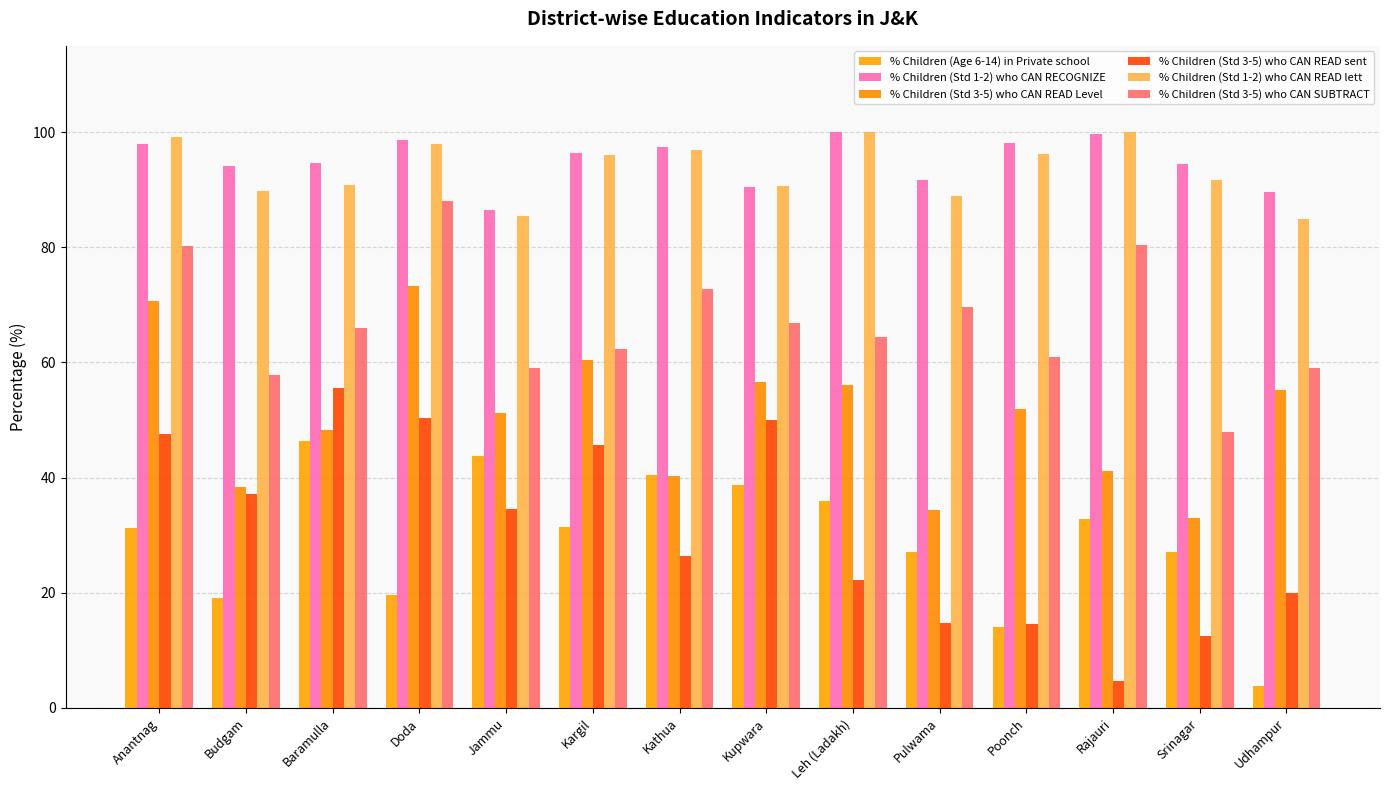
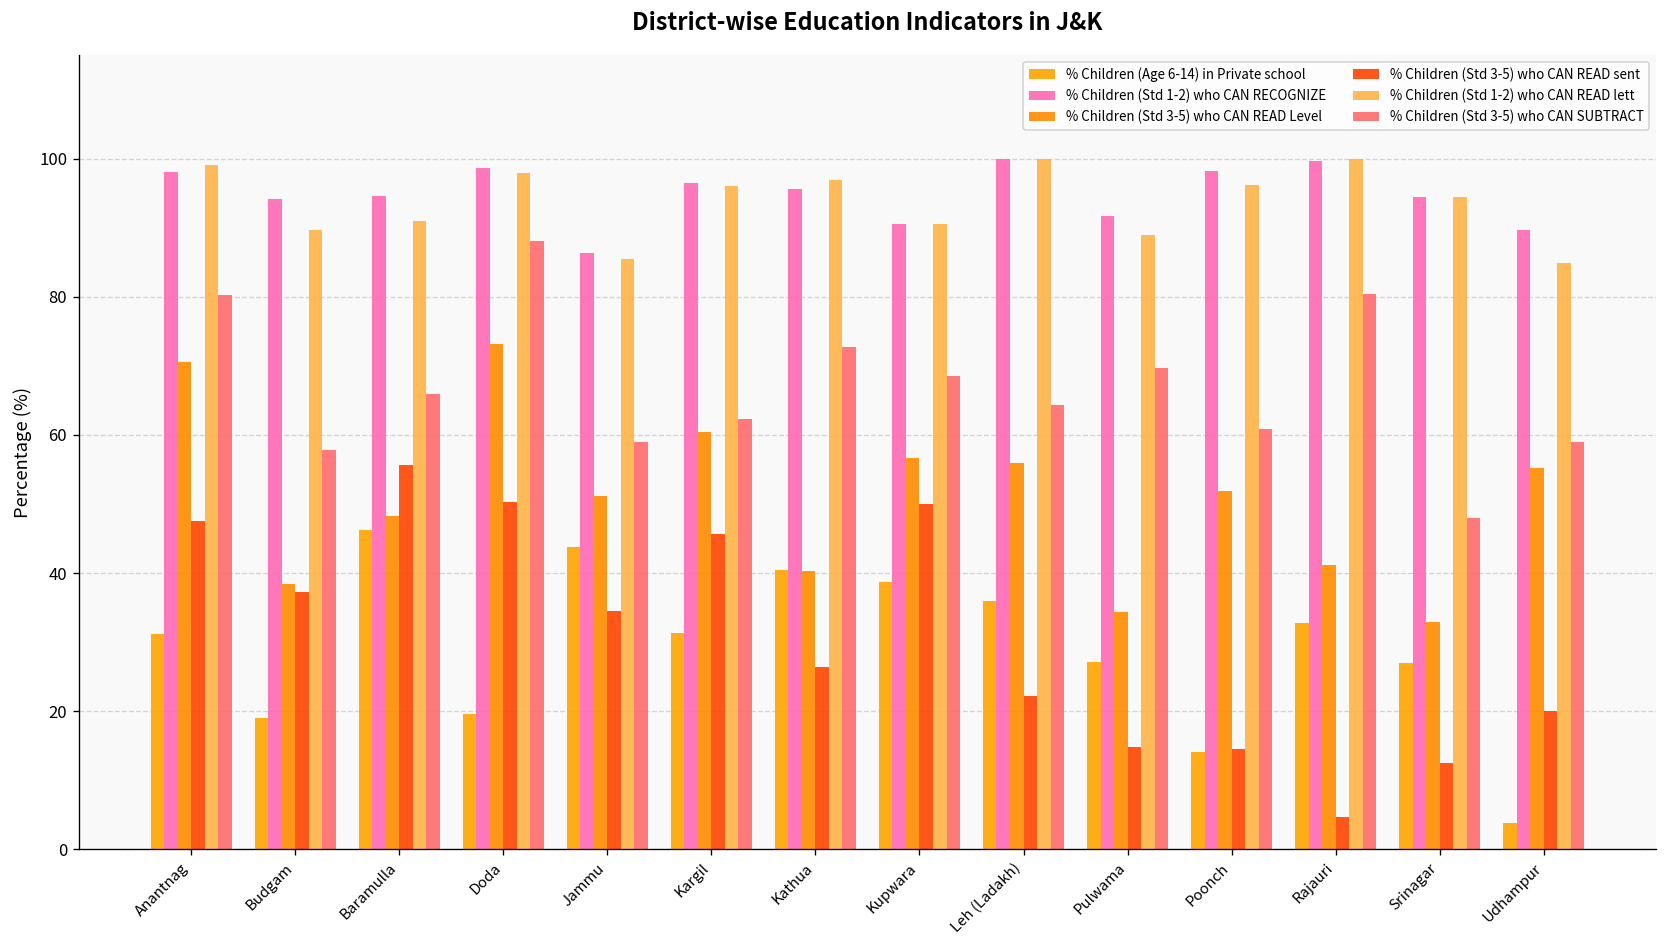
% Children (Std 1-2) who CAN RECOGNIZE, Kathua: 97 -> 96
% Children (Std 3-5) who CAN SUBTRACT, Kupwara: 67 -> 69
% Children (Std 1-2) who CAN READ lett, Srinagar: 92 -> 95
